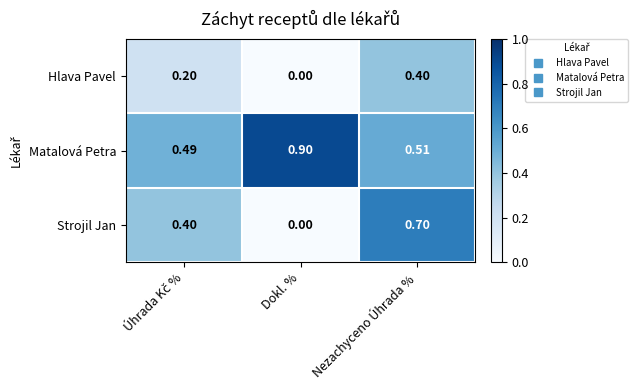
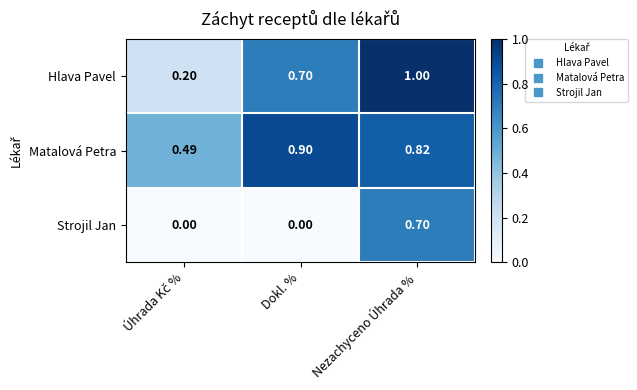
Hlava Pavel, Dokl. %: 0.00 -> 0.70
Hlava Pavel, Nezachyceno Úhrada %: 0.40 -> 1.00
Matalová Petra, Nezachyceno Úhrada %: 0.51 -> 0.82
Strojil Jan, Úhrada Kč %: 0.40 -> 0.00
